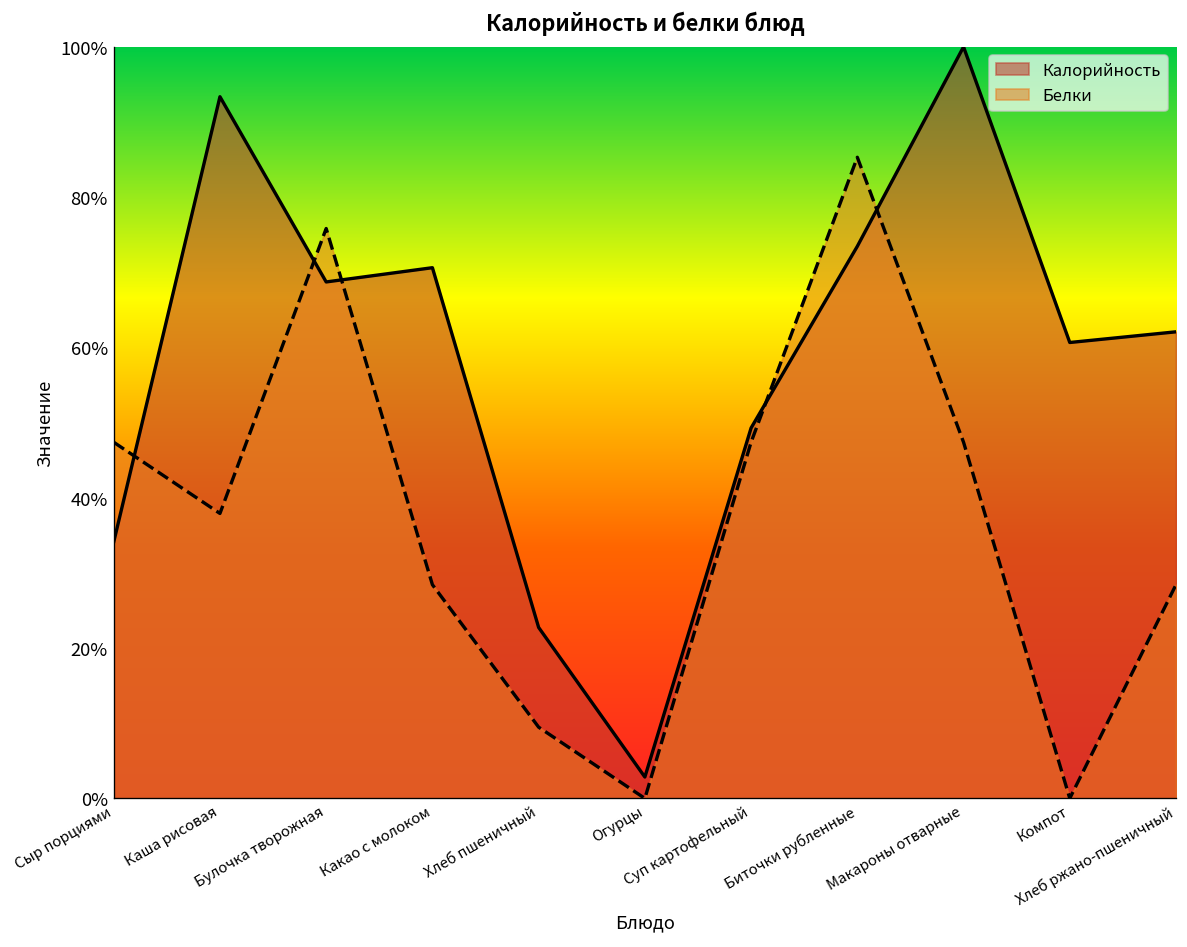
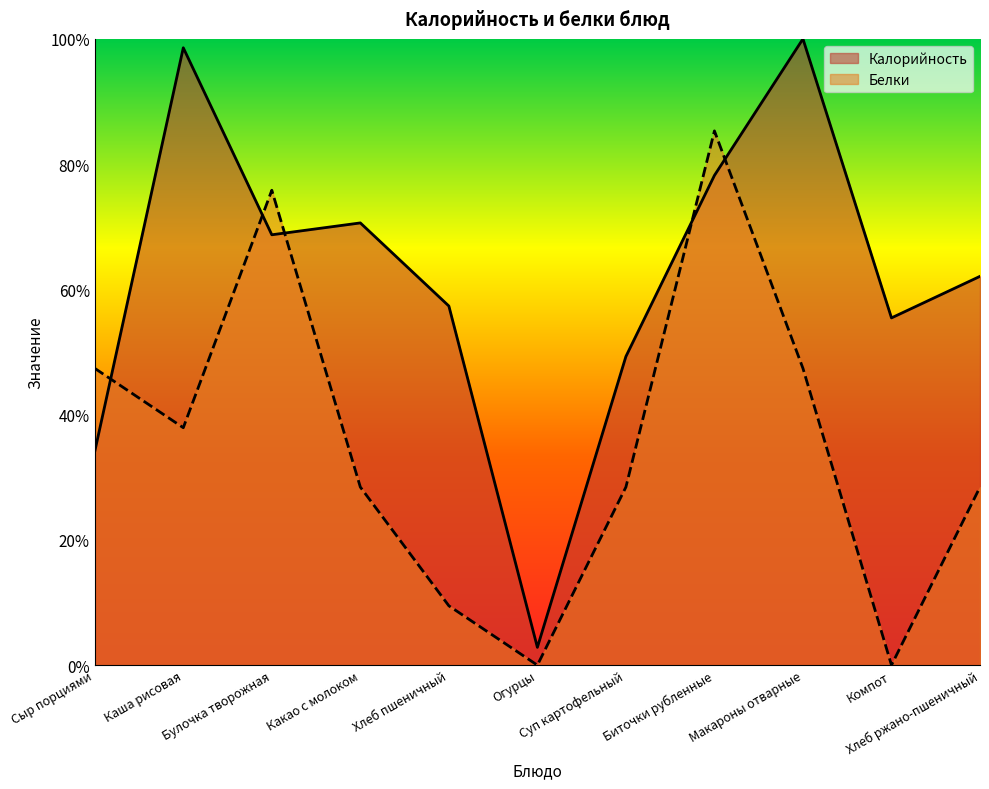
Калорийность, Каша рисовая: 93% -> 99%
Калорийность, Хлеб пшеничный: 23% -> 57%
Белки, Суп картофельный: 47% -> 28%
Калорийность, Биточки рубленные: 73% -> 78%
Калорийность, Компот: 61% -> 55%
